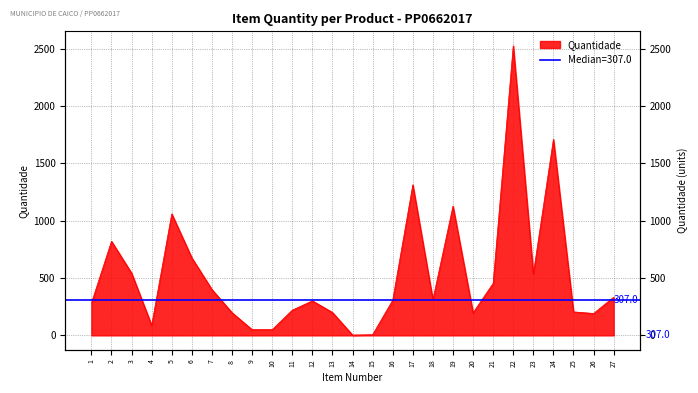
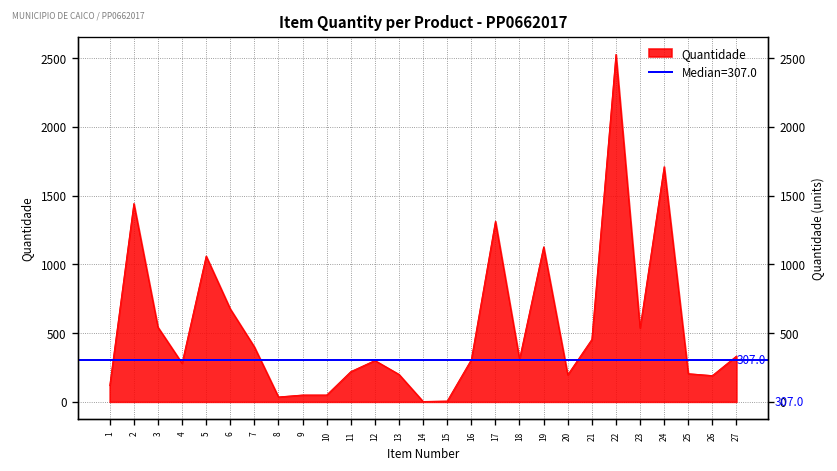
1: 280 -> 120
2: 820 -> 1440
4: 90 -> 280
8: 200 -> 40
